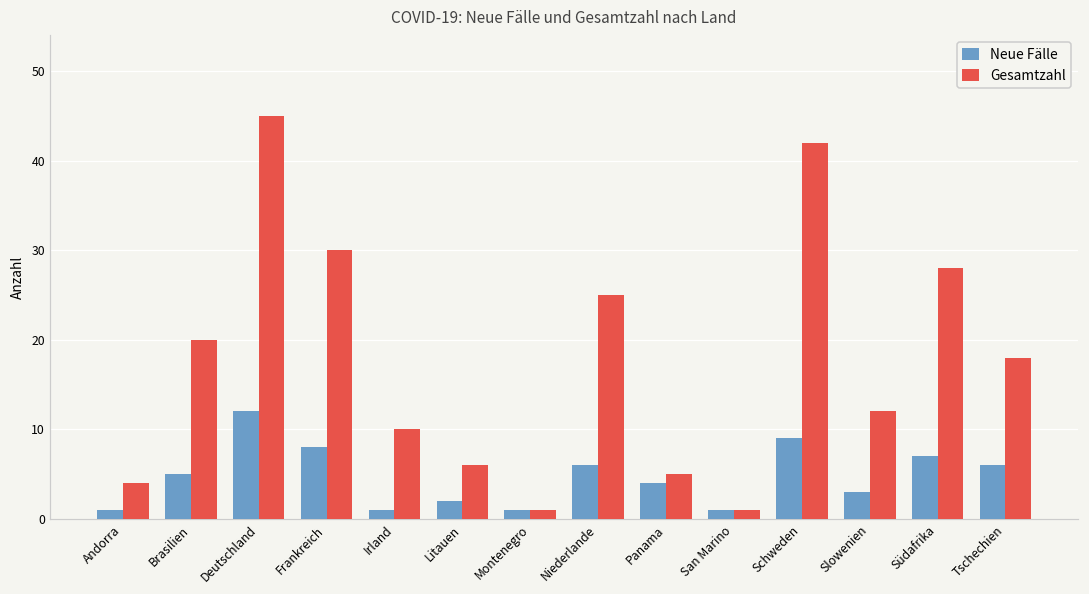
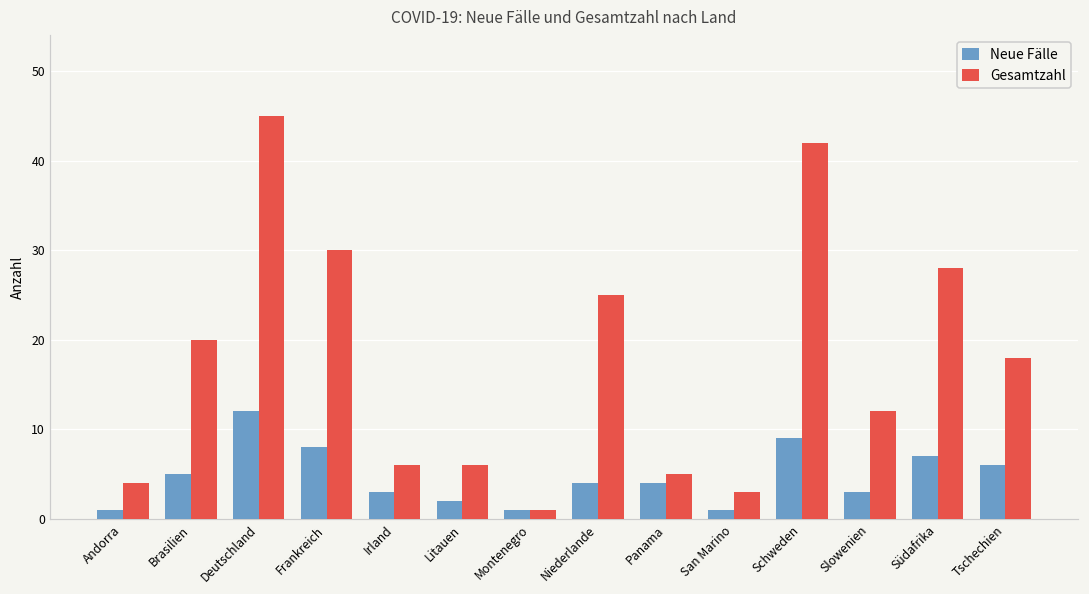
Neue Fälle, Irland: 1 -> 3
Gesamtzahl, Irland: 10 -> 6
Neue Fälle, Niederlande: 6 -> 4
Gesamtzahl, San Marino: 1 -> 3
